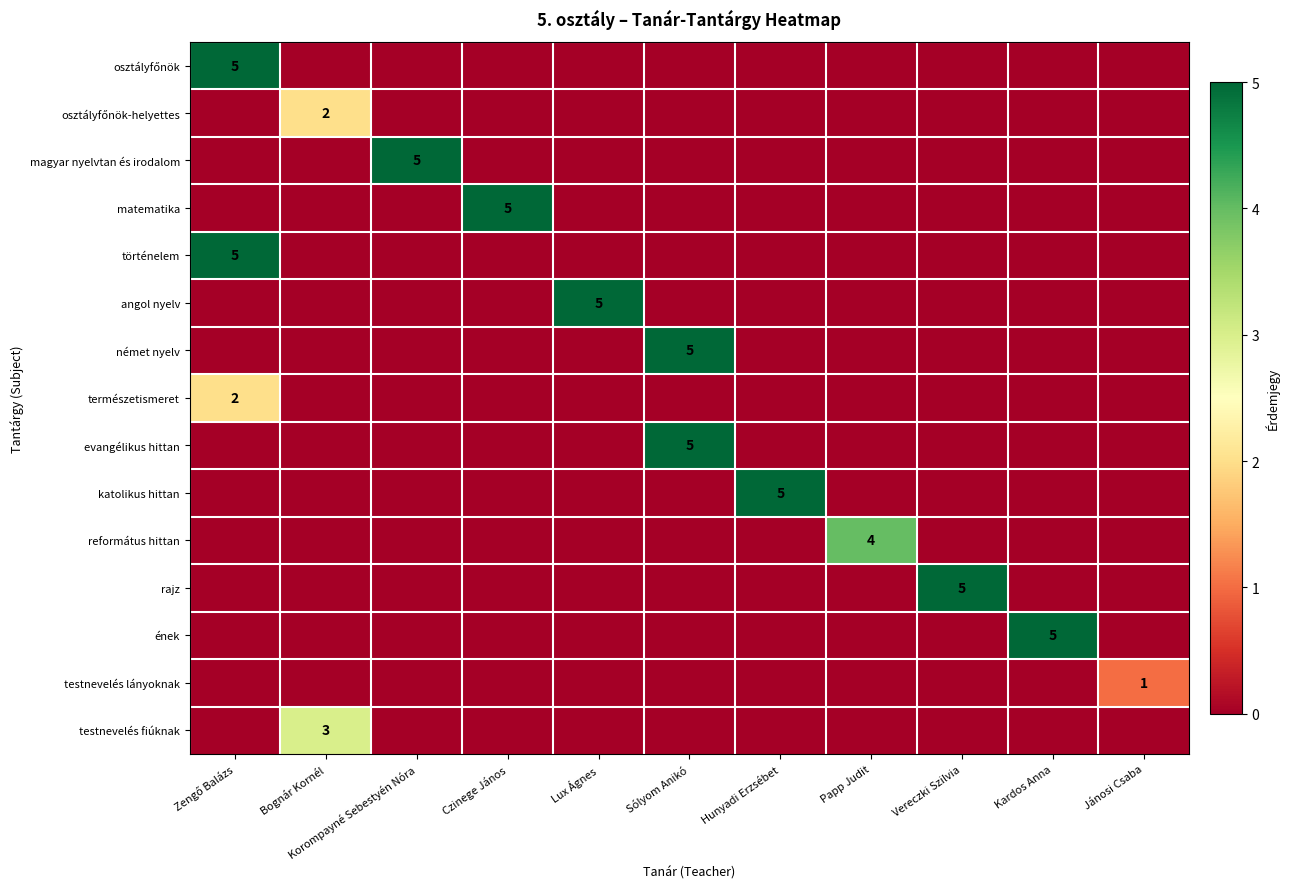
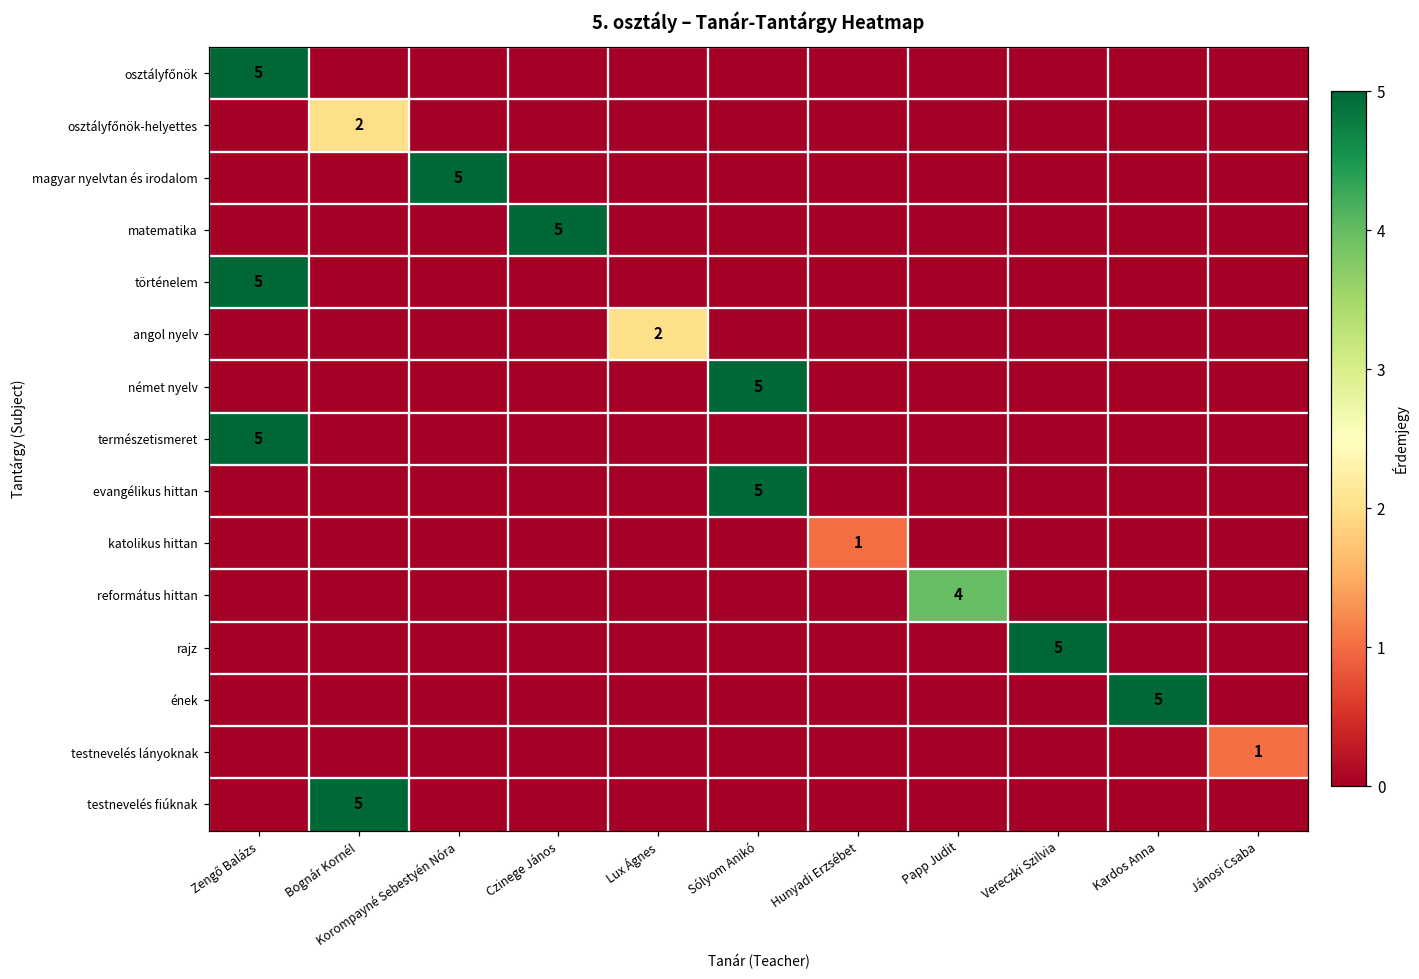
angol nyelv, Lux Ágnes: 5 -> 2
természetismeret, Zengő Balázs: 2 -> 5
katolikus hittan, Hunyadi Erzsébet: 5 -> 1
testnevelés fiúknak, Bognár Kornél: 3 -> 5
